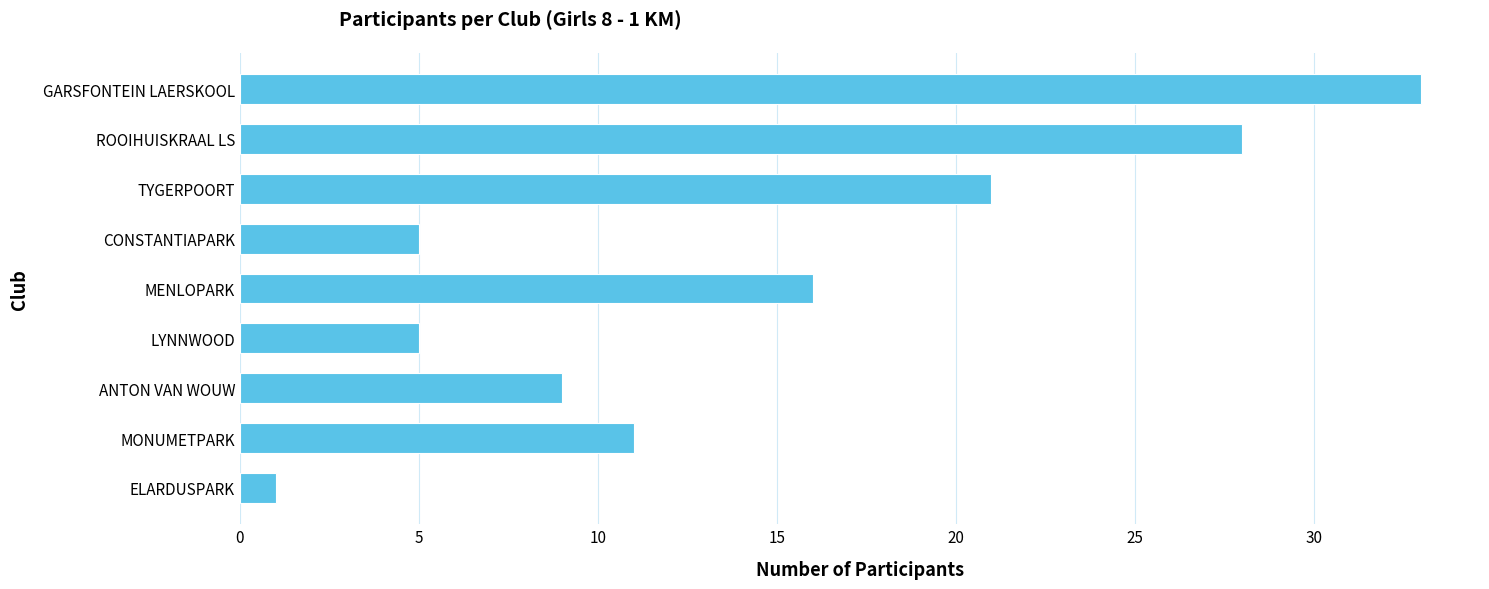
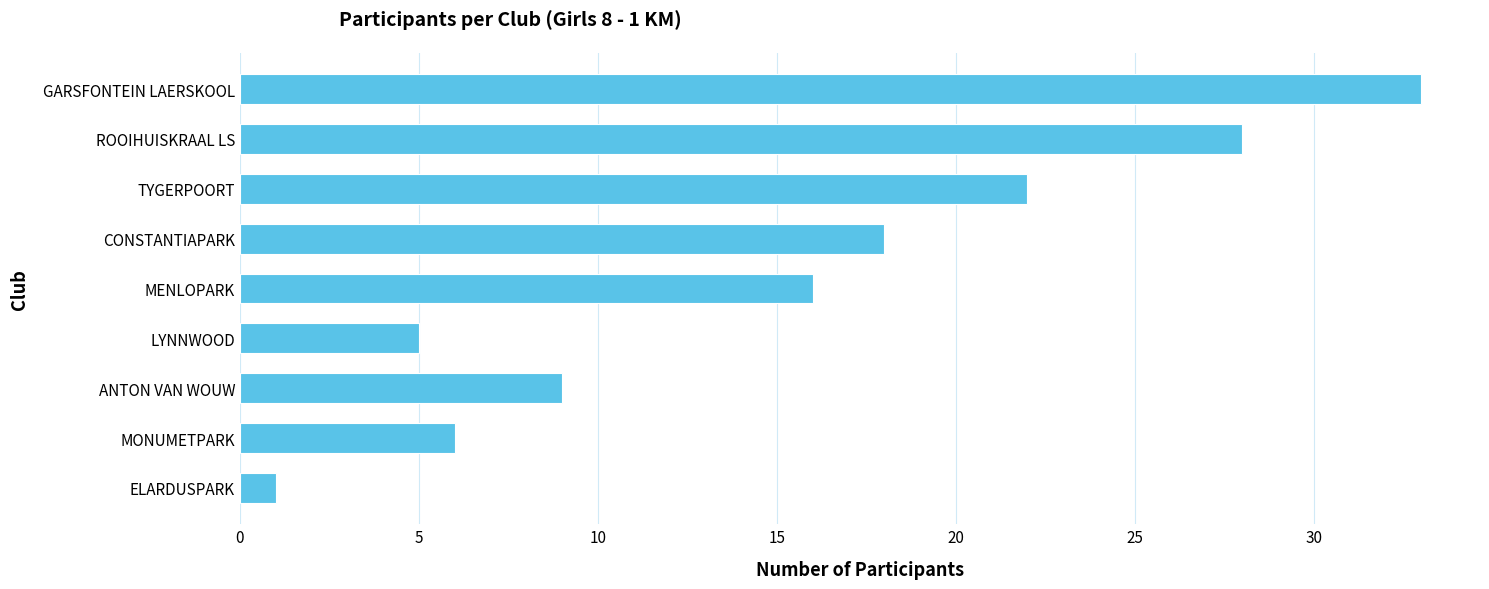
TYGERPOORT: 21 -> 22
CONSTANTIAPARK: 5 -> 18
MONUMETPARK: 11 -> 6
